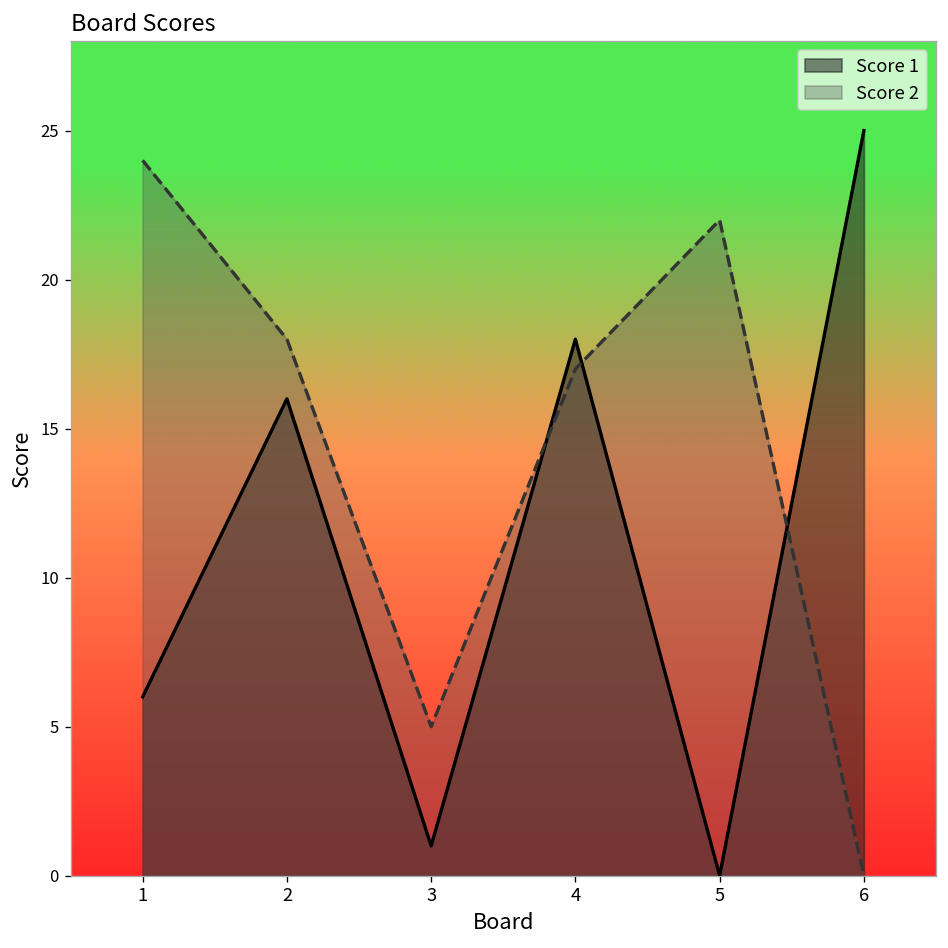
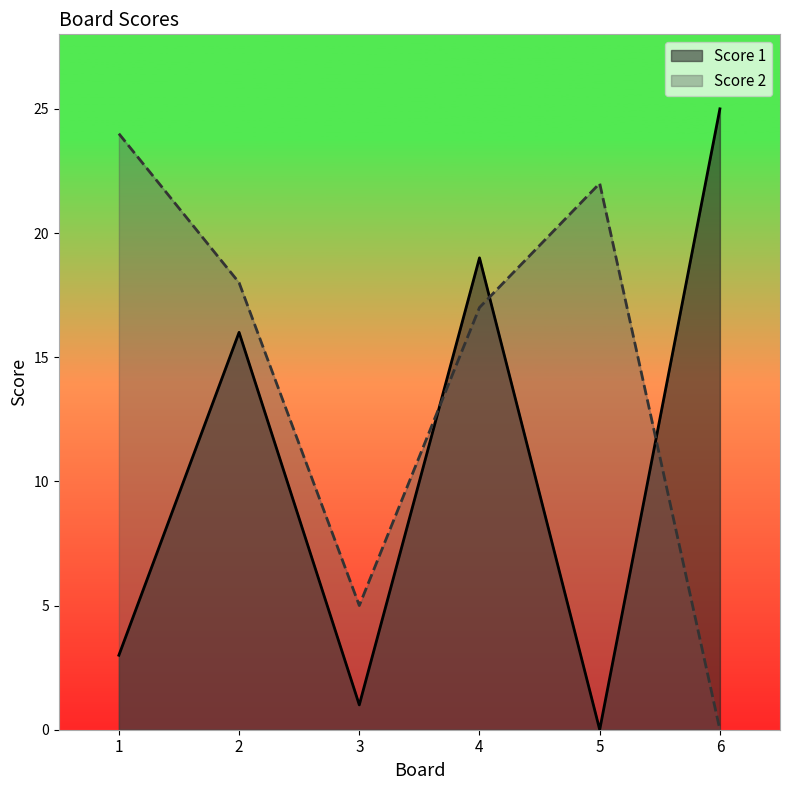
Score 1, 1: 6 -> 3
Score 1, 4: 18 -> 19
